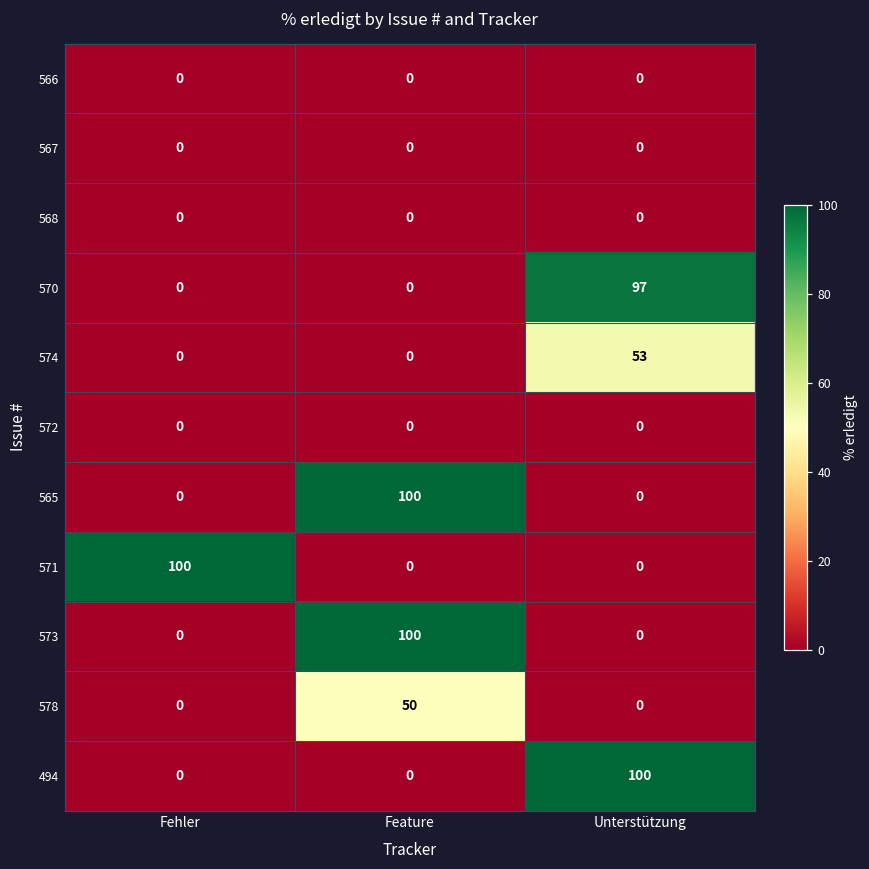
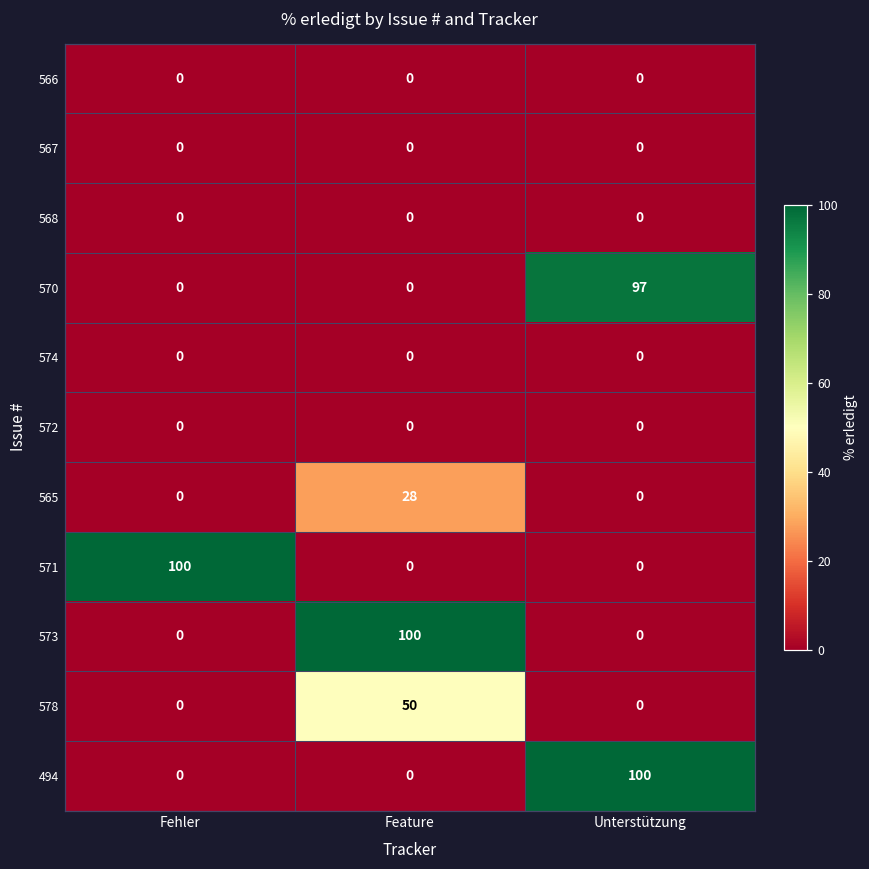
574, Unterstützung: 53 -> 0
565, Feature: 100 -> 28
